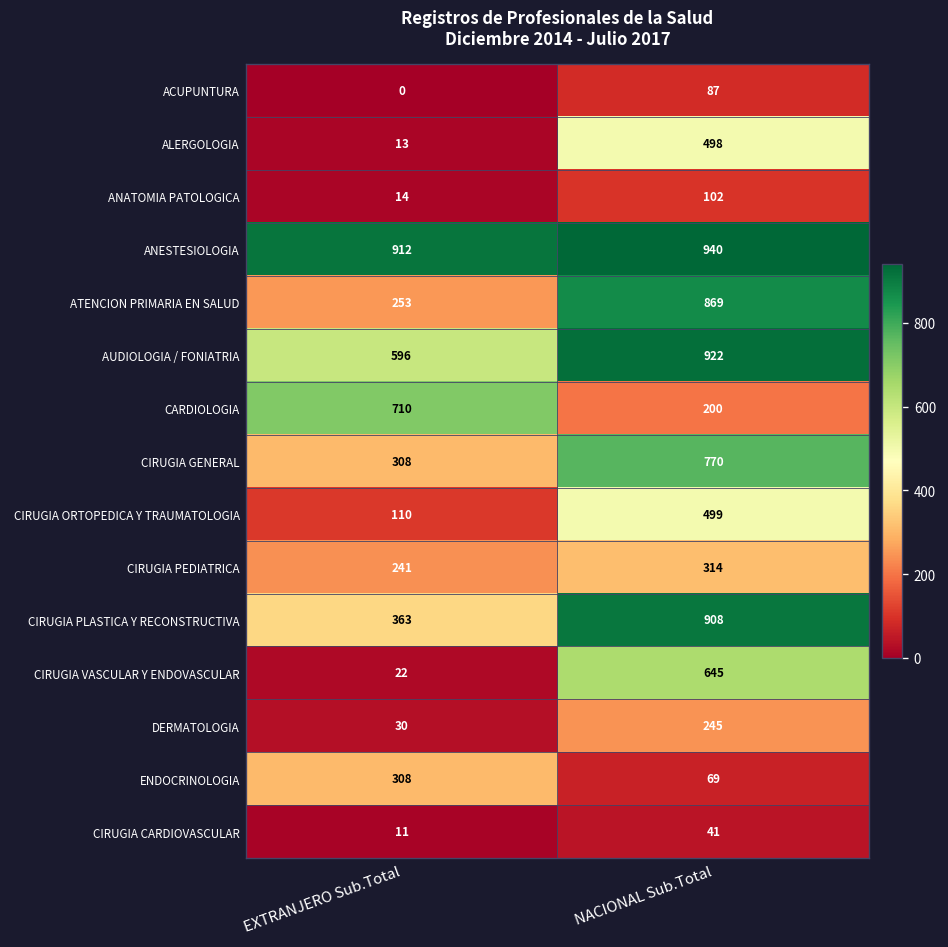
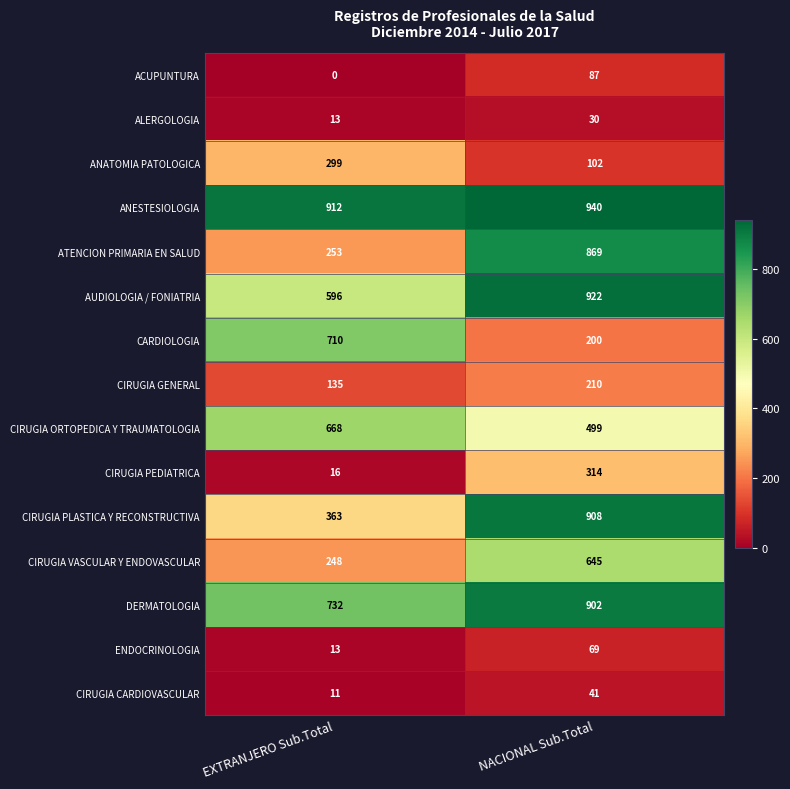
ALERGOLOGIA, NACIONAL Sub.Total: 498 -> 30
ANATOMIA PATOLOGICA, EXTRANJERO Sub.Total: 14 -> 299
CIRUGIA GENERAL, EXTRANJERO Sub.Total: 308 -> 135
CIRUGIA GENERAL, NACIONAL Sub.Total: 770 -> 210
CIRUGIA ORTOPEDICA Y TRAUMATOLOGIA, EXTRANJERO Sub.Total: 110 -> 668
CIRUGIA PEDIATRICA, EXTRANJERO Sub.Total: 241 -> 16
CIRUGIA VASCULAR Y ENDOVASCULAR, EXTRANJERO Sub.Total: 22 -> 248
DERMATOLOGIA, EXTRANJERO Sub.Total: 30 -> 732
DERMATOLOGIA, NACIONAL Sub.Total: 245 -> 902
ENDOCRINOLOGIA, EXTRANJERO Sub.Total: 308 -> 13
